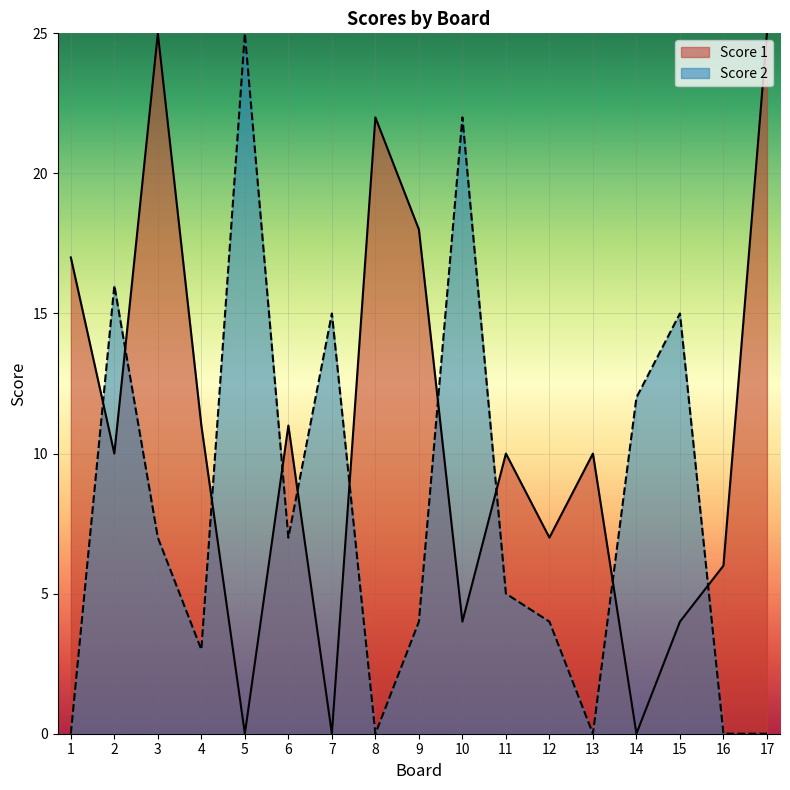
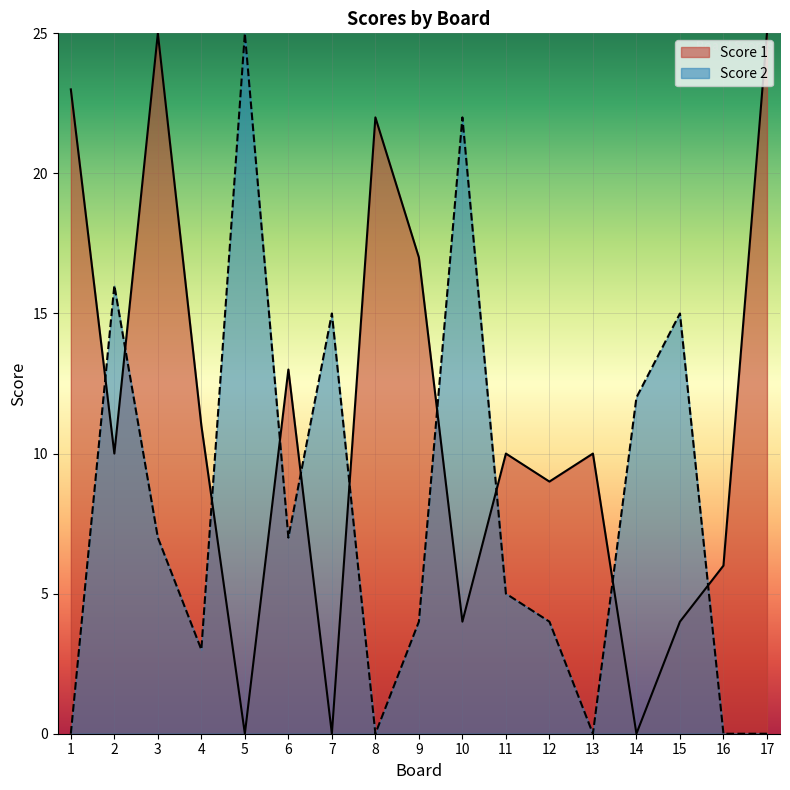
Score 1, 1: 17 -> 23
Score 1, 6: 11 -> 13
Score 1, 9: 18 -> 17
Score 1, 12: 7 -> 9
